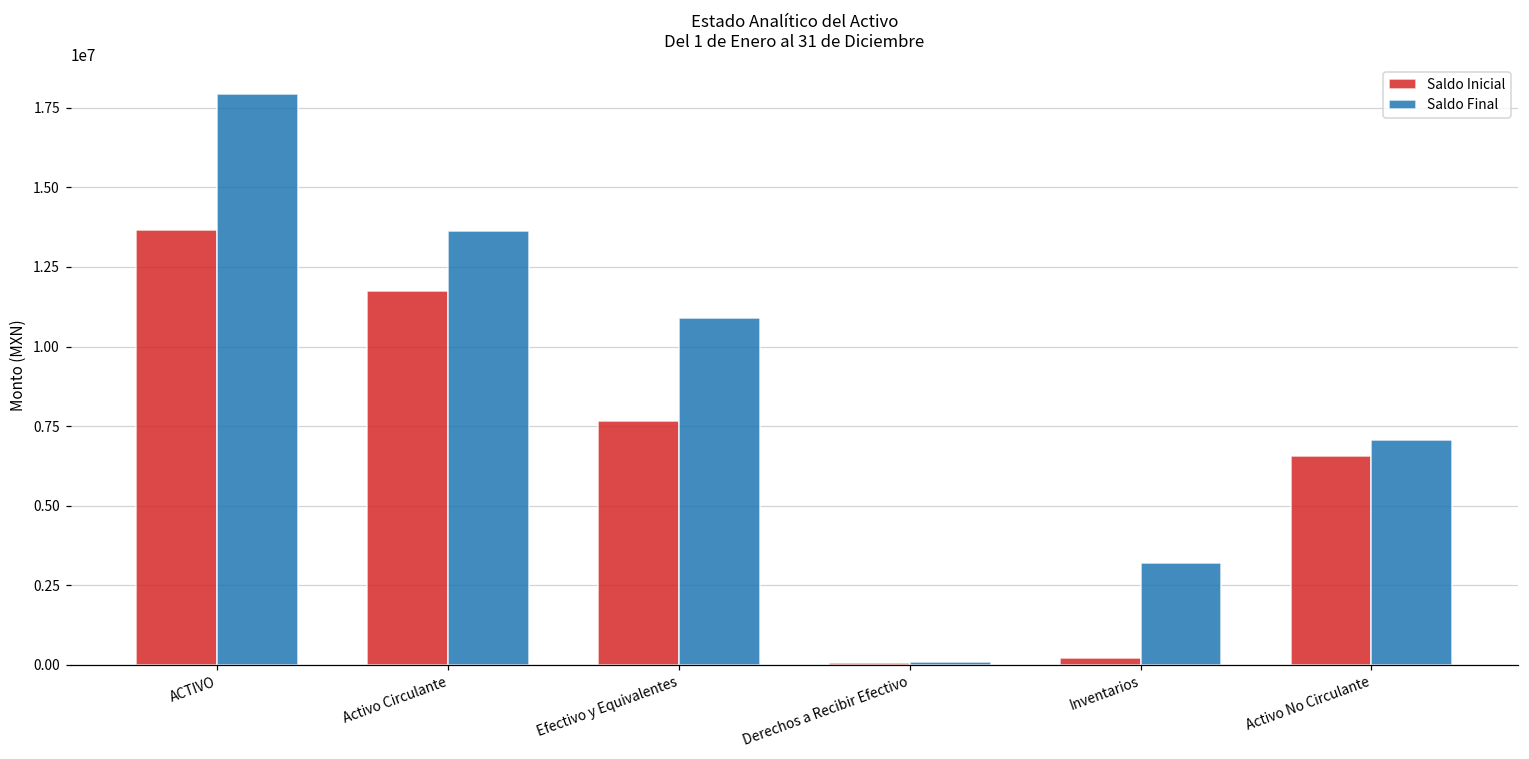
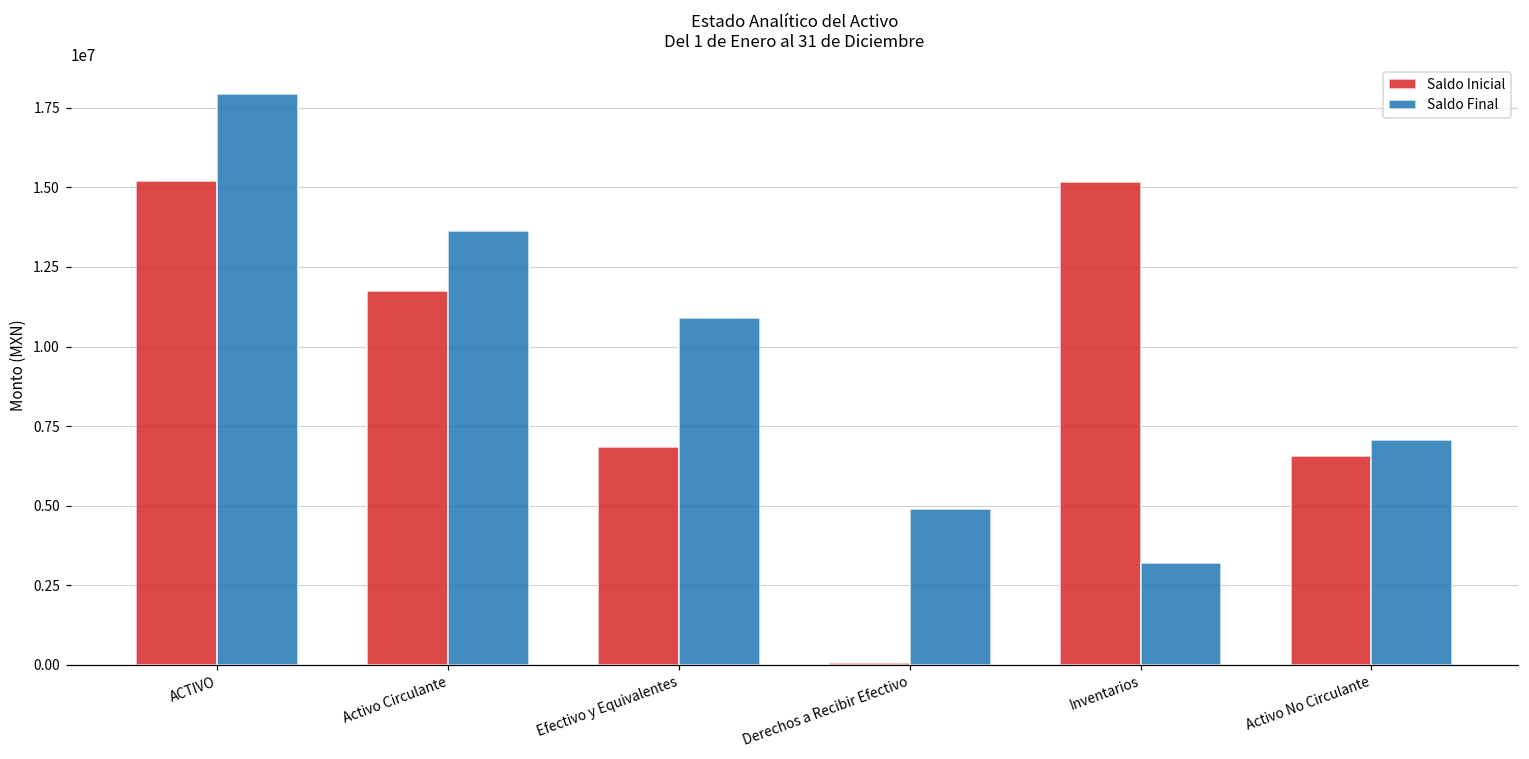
Saldo Inicial, ACTIVO: 13700000 -> 15200000
Saldo Inicial, Efectivo y Equivalentes: 7600000 -> 6800000
Saldo Final, Derechos a Recibir Efectivo: 100000 -> 4900000
Saldo Inicial, Inventarios: 200000 -> 15200000
